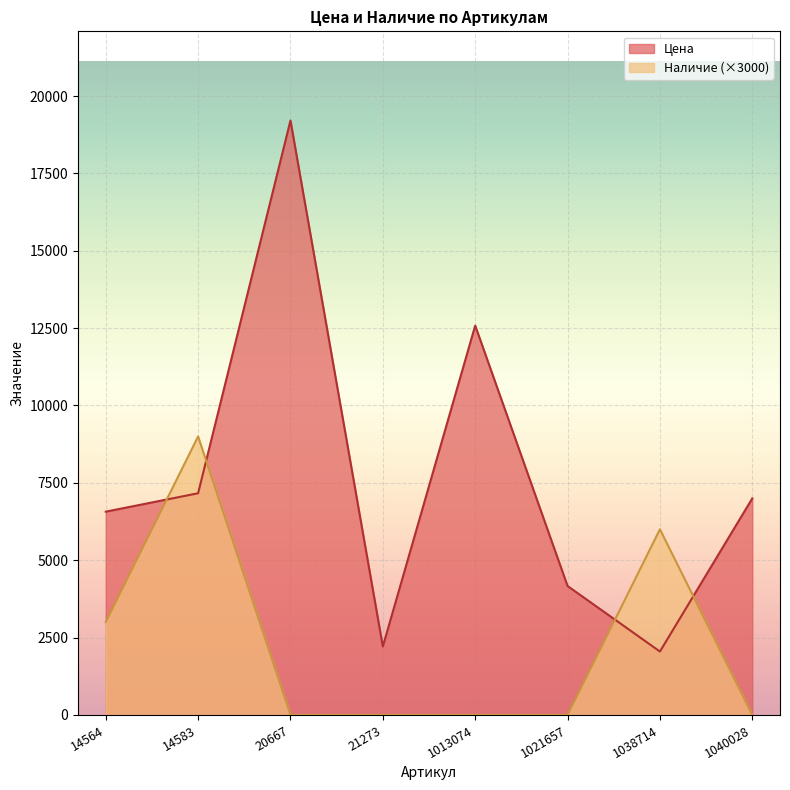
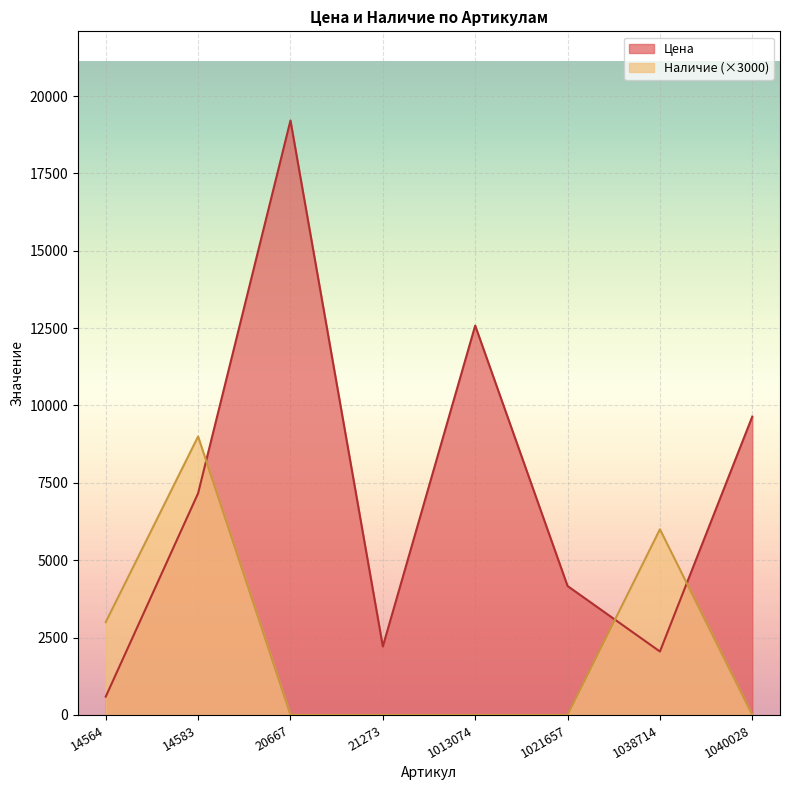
Цена, 14564: 6600 -> 600
Цена, 1040028: 7000 -> 9600
